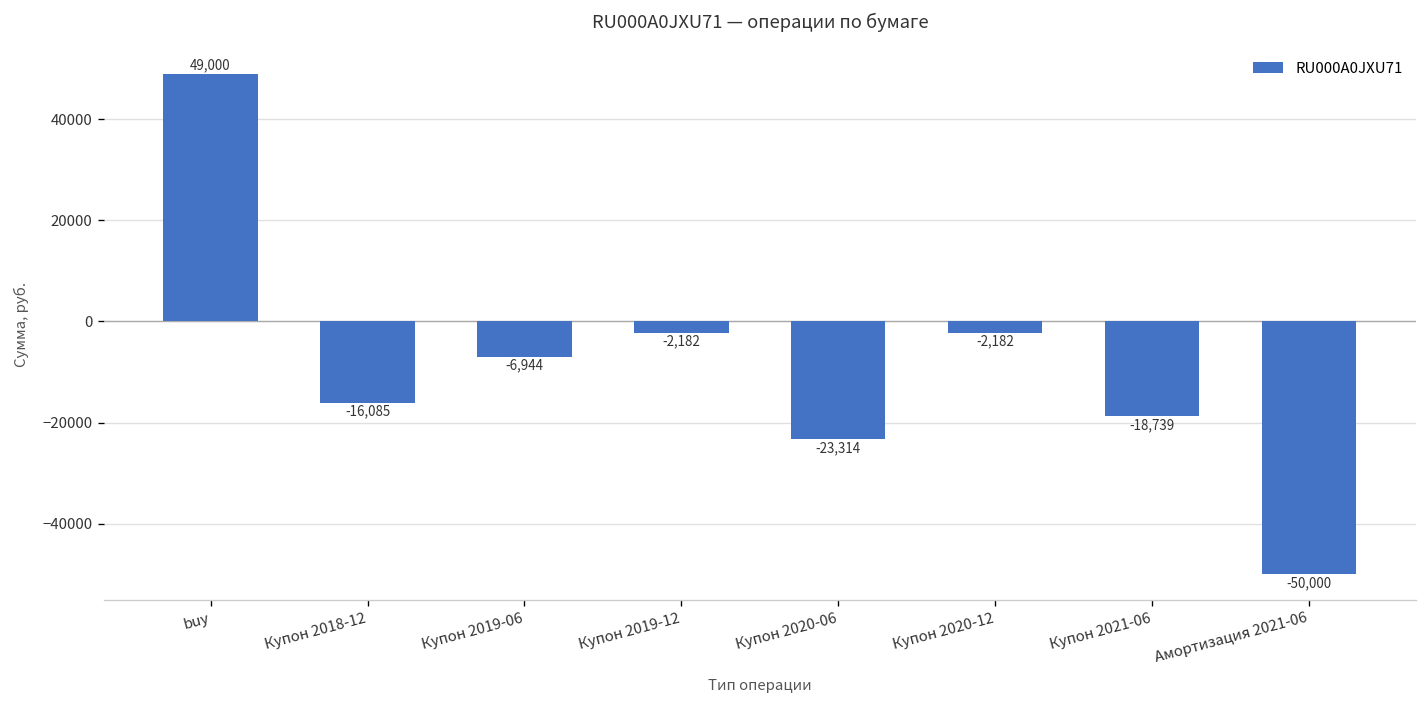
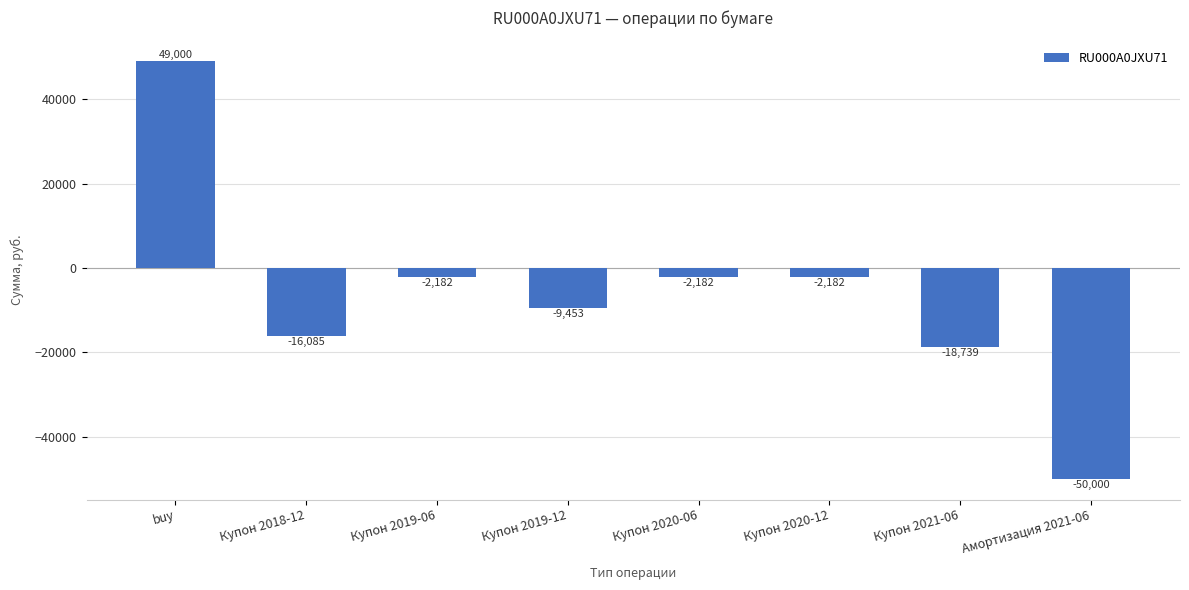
Купон 2019-06: -6,944 -> -2,182
Купон 2019-12: -2,182 -> -9,453
Купон 2020-06: -23,314 -> -2,182
